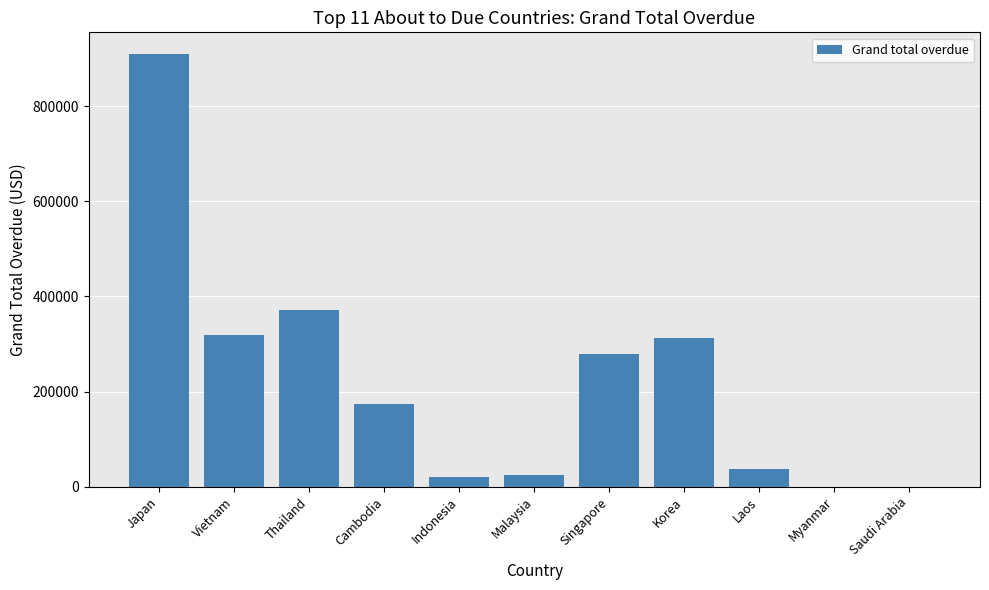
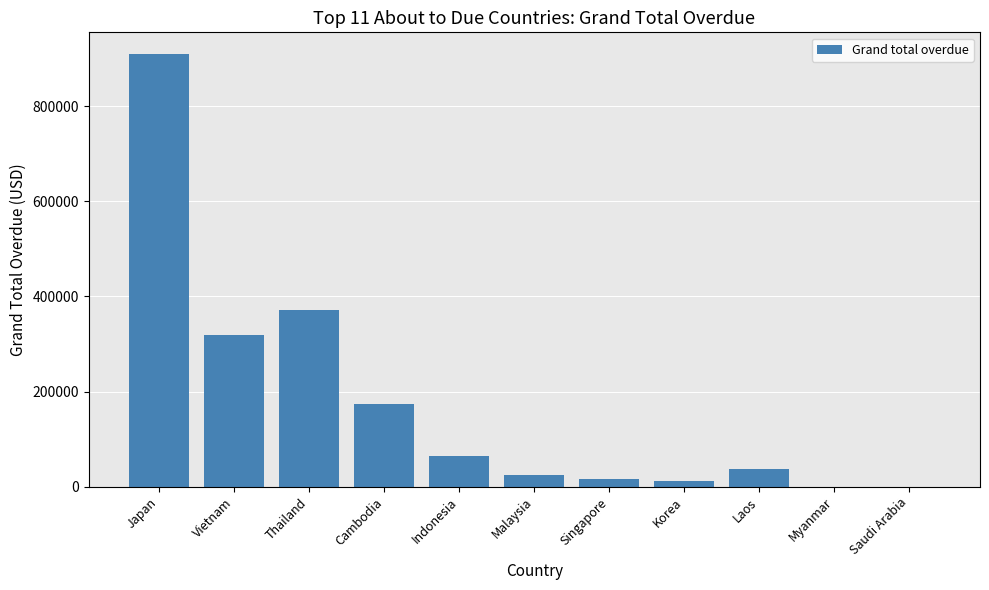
Indonesia: 20000 -> 60000
Singapore: 280000 -> 20000
Korea: 310000 -> 10000
